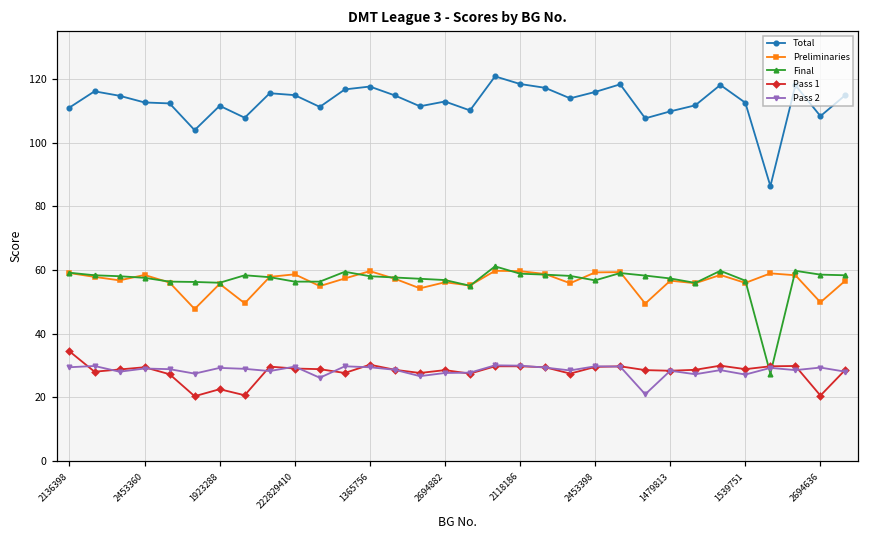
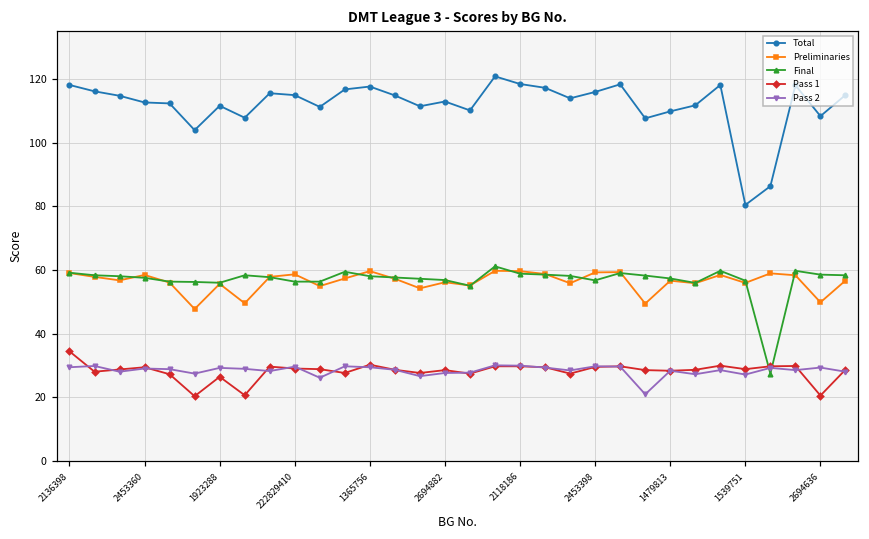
Total, 2136398: 111 -> 118
Pass 1, 1923288: 23 -> 26
Total, 1539751: 113 -> 80
